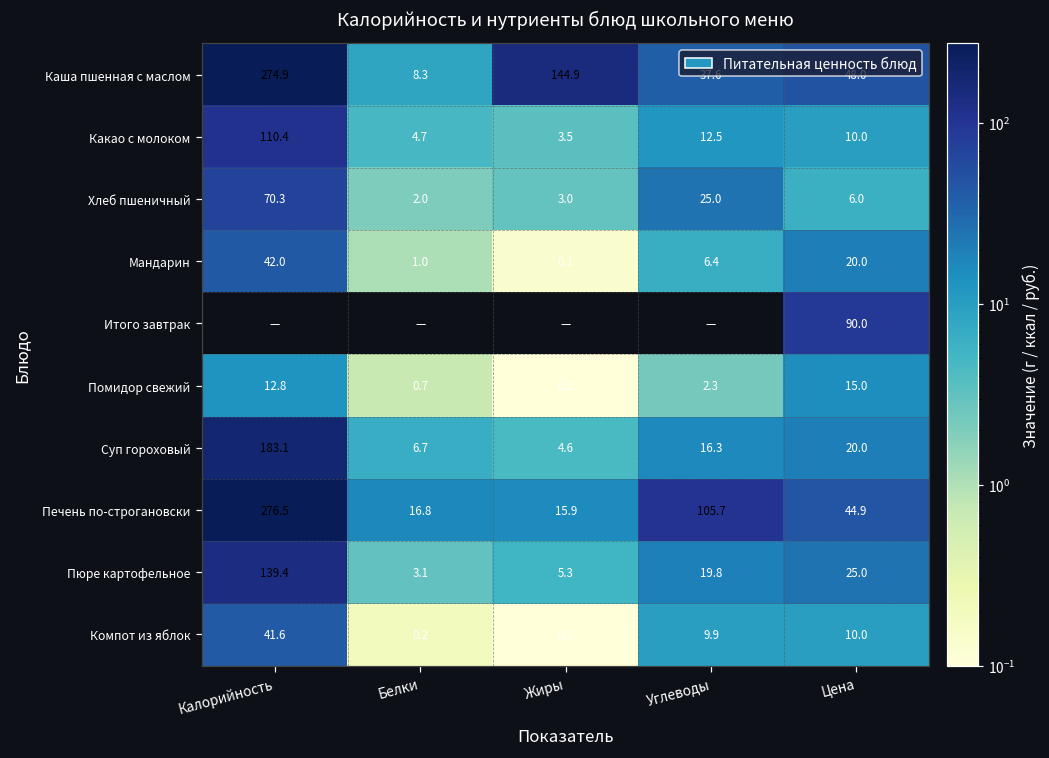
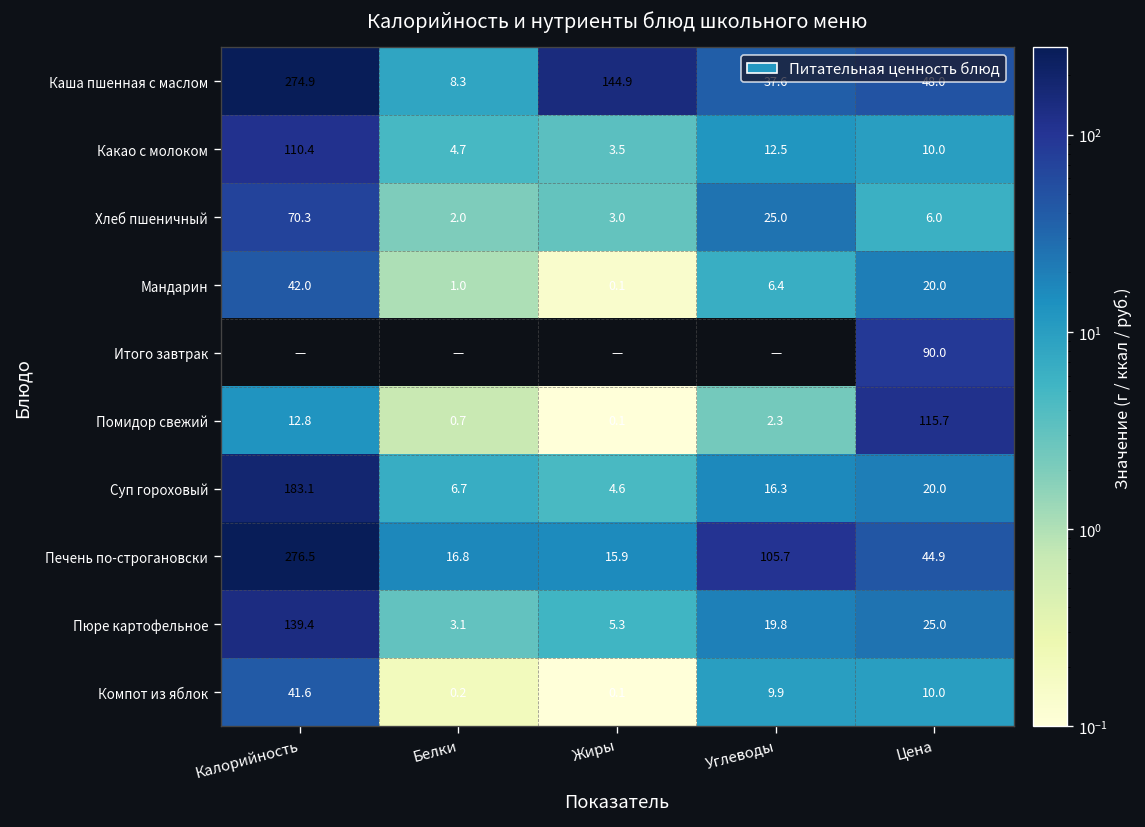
Помидор свежий, Цена: 15.0 -> 115.7
